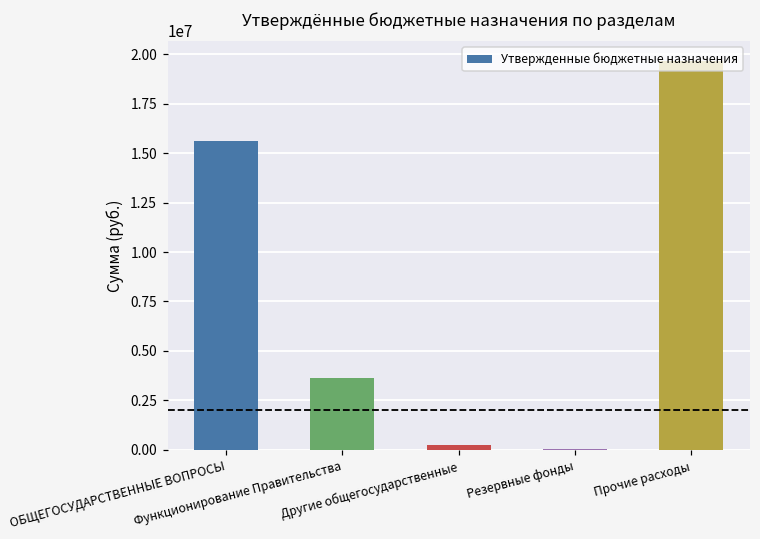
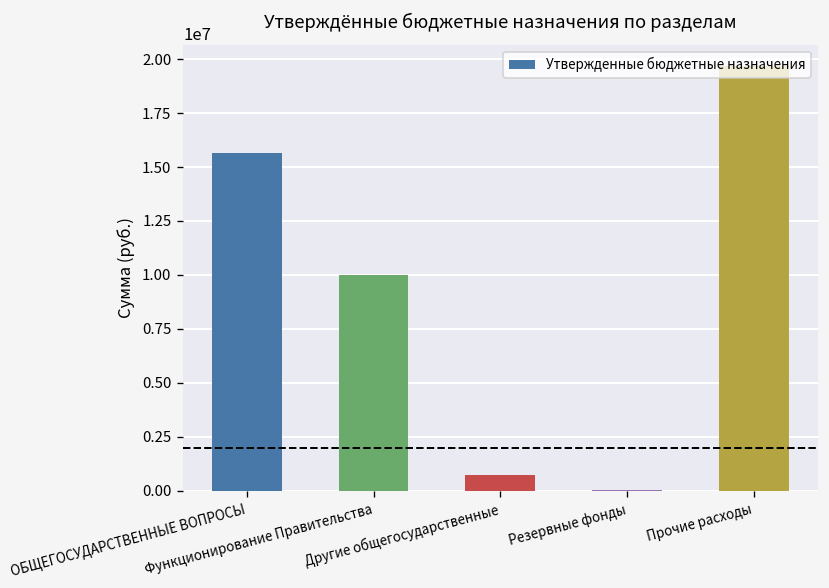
Функционирование Правительства: 3600000 -> 10000000
Другие общегосударственные: 300000 -> 700000
